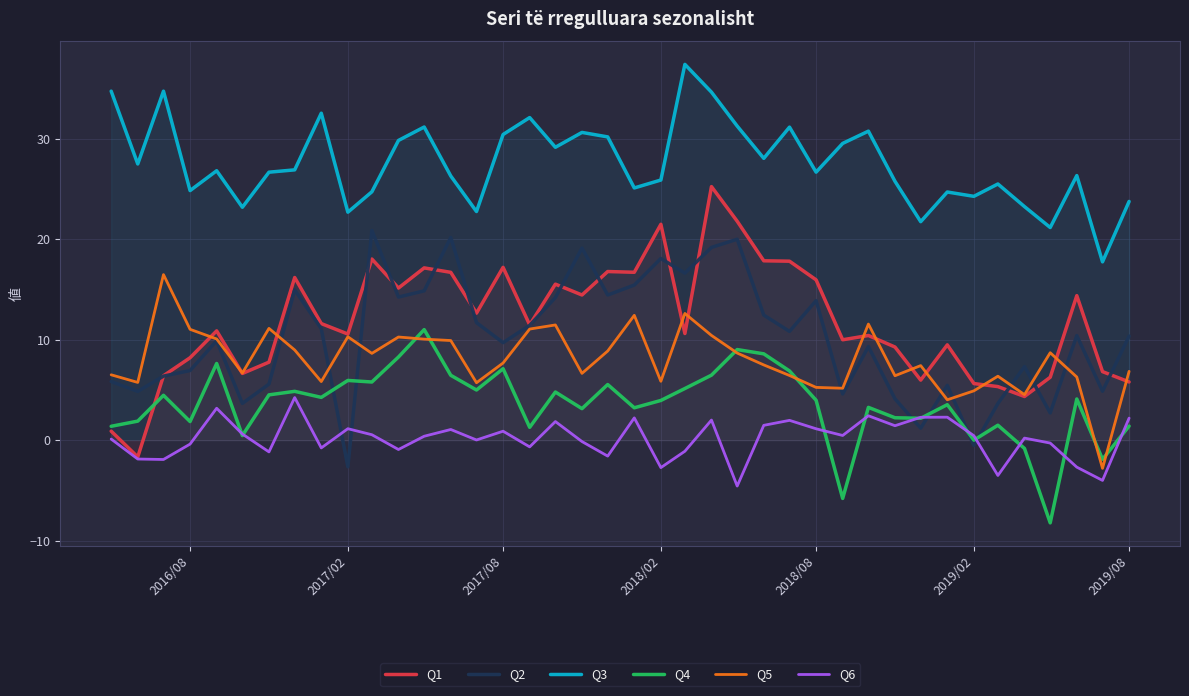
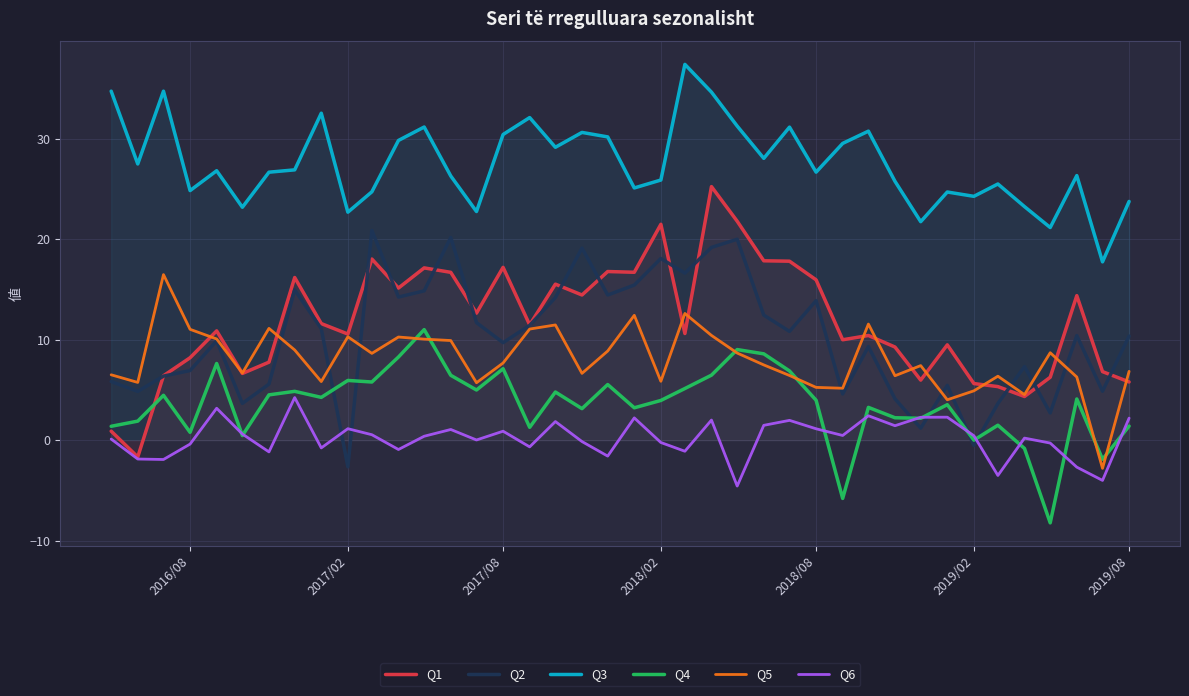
Q4, 2016/08: 1.9 -> 0.8
Q6, 2018/02: -2.7 -> -0.2
